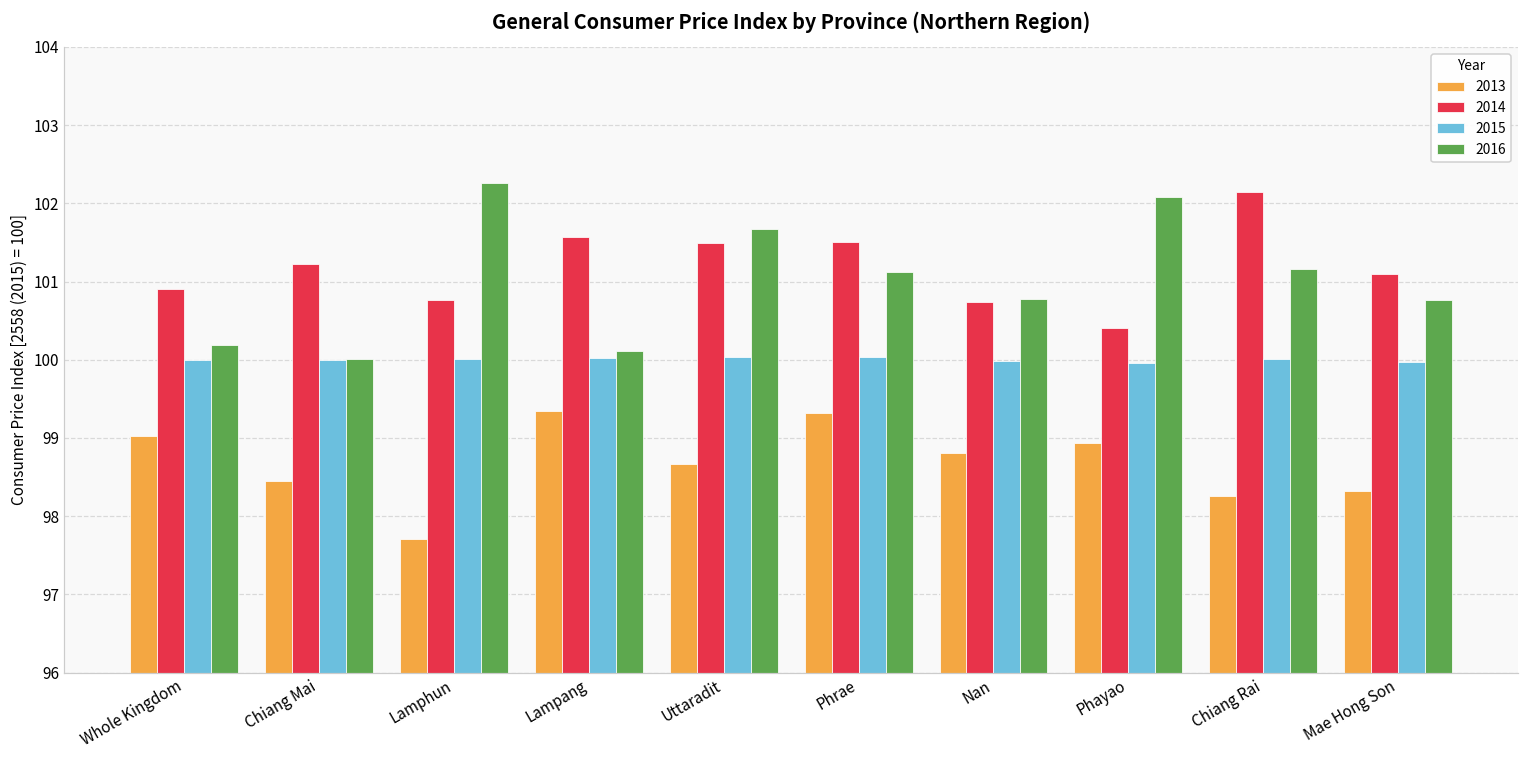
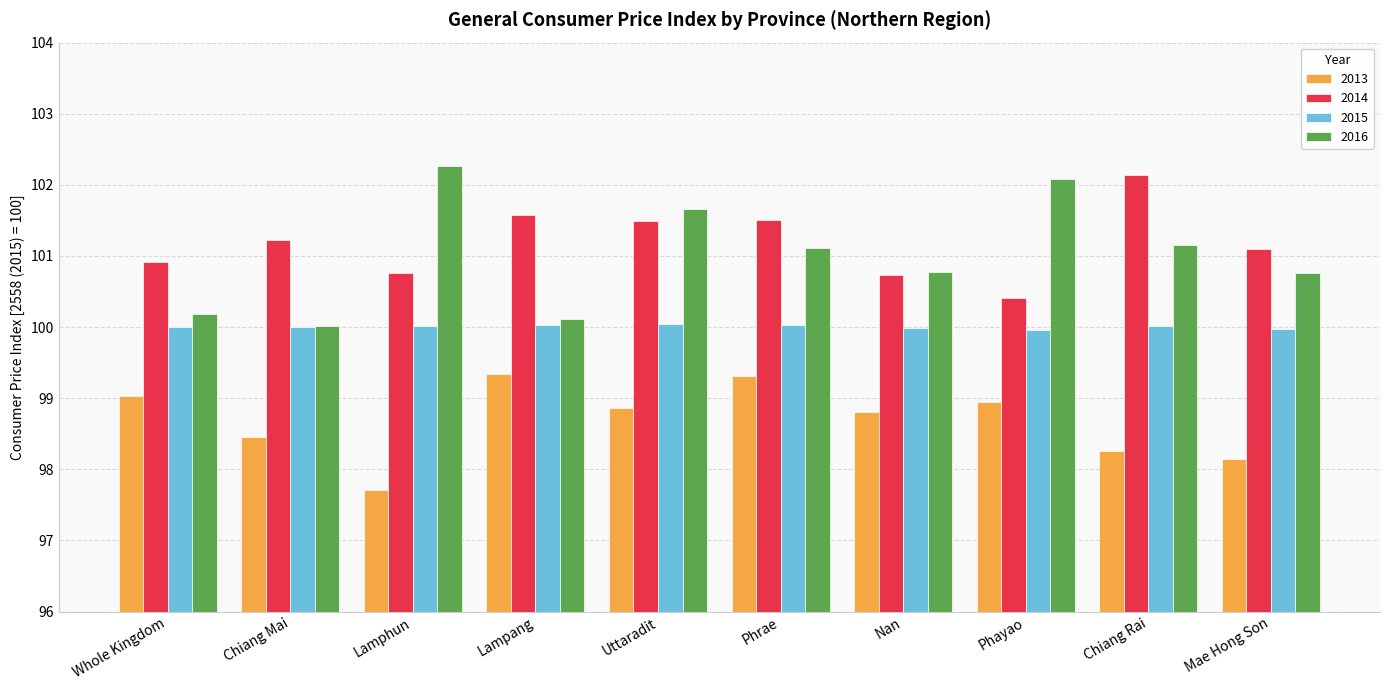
2013, Uttaradit: 98.7 -> 98.9
2013, Mae Hong Son: 98.3 -> 98.1
